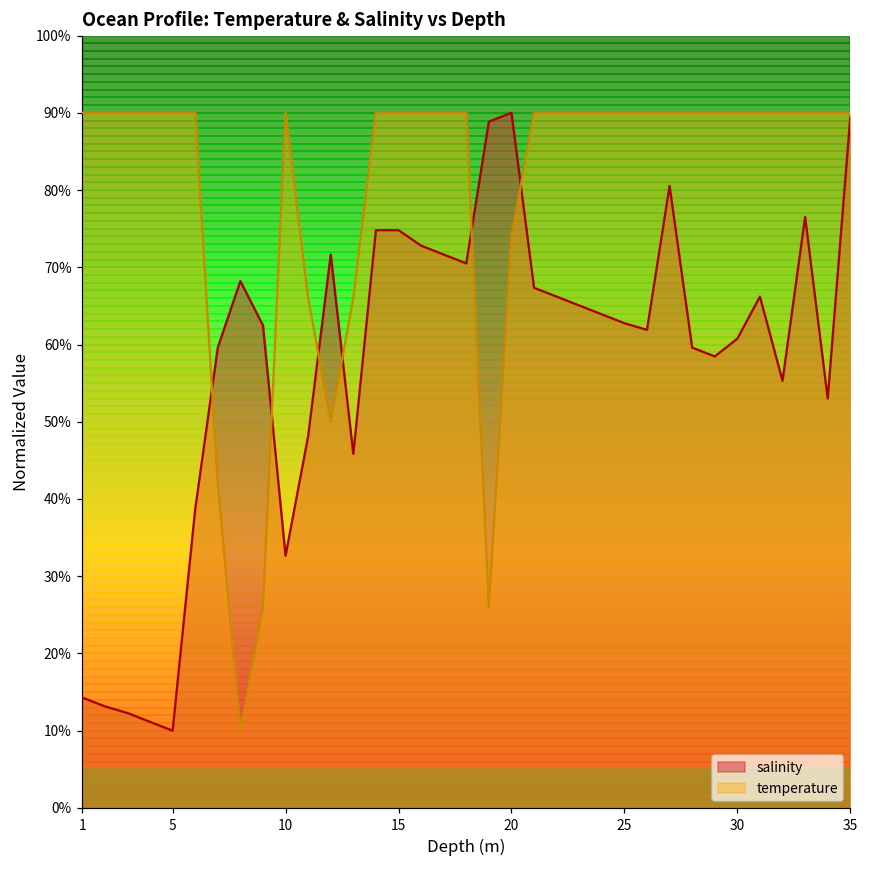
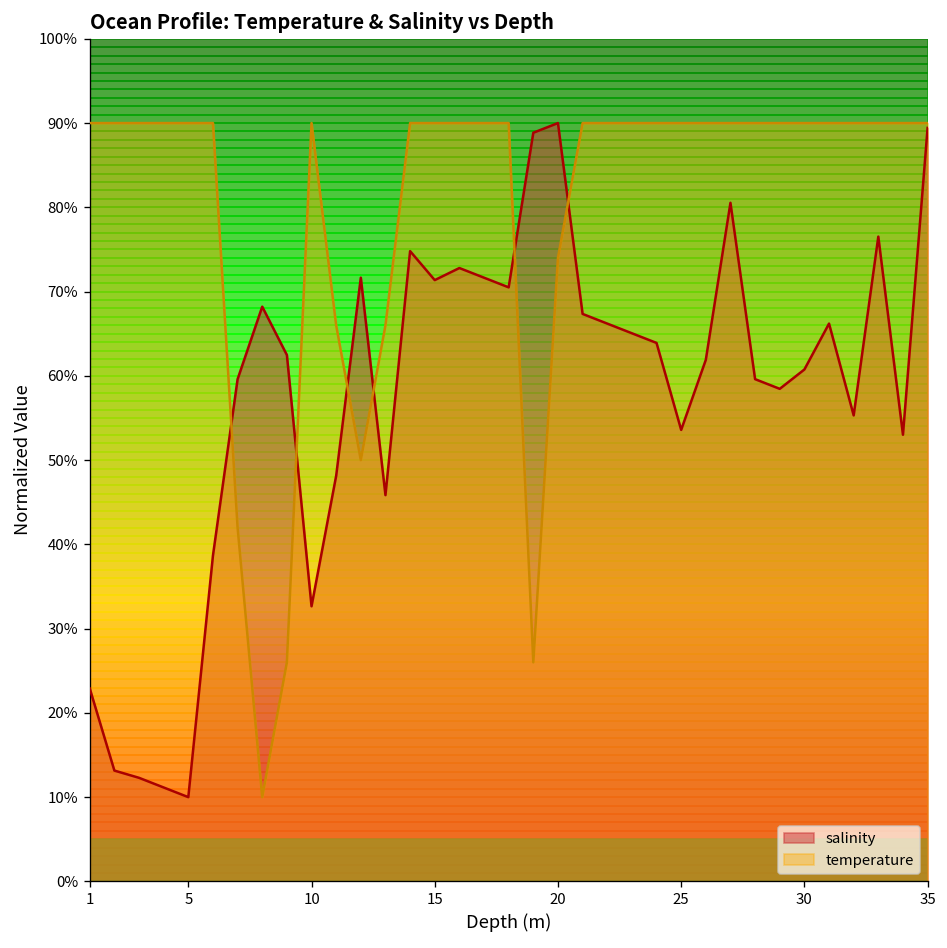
salinity, 1: 14% -> 23%
salinity, 15: 75% -> 71%
salinity, 25: 63% -> 54%
